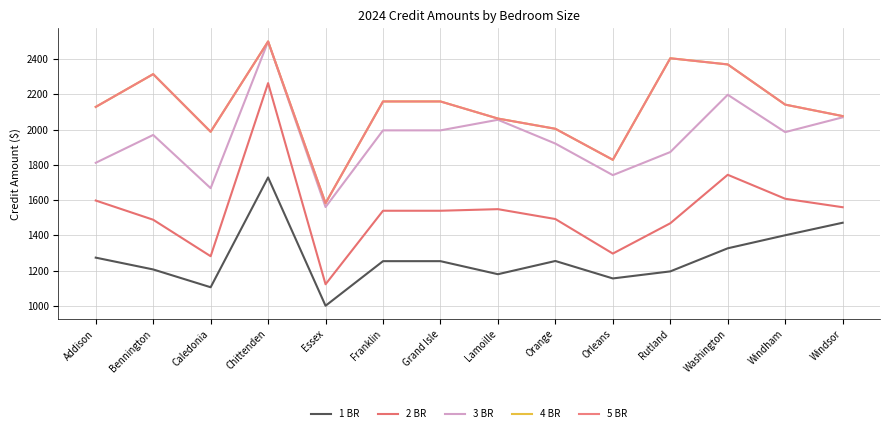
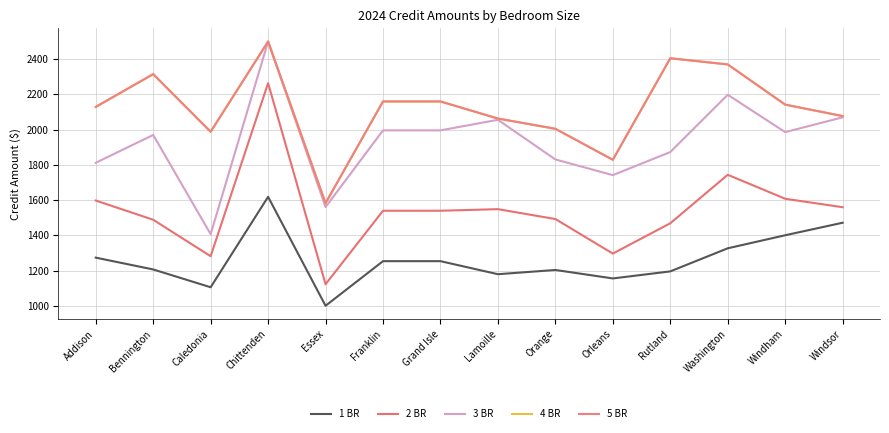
3 BR, Caledonia: 1670 -> 1410
1 BR, Chittenden: 1730 -> 1620
1 BR, Orange: 1260 -> 1200
3 BR, Orange: 1920 -> 1830
